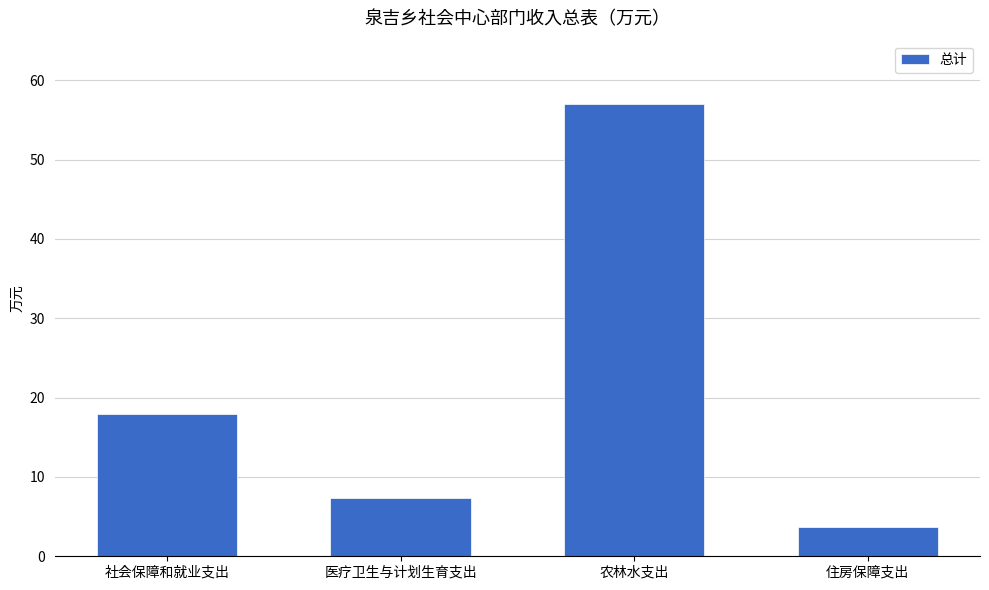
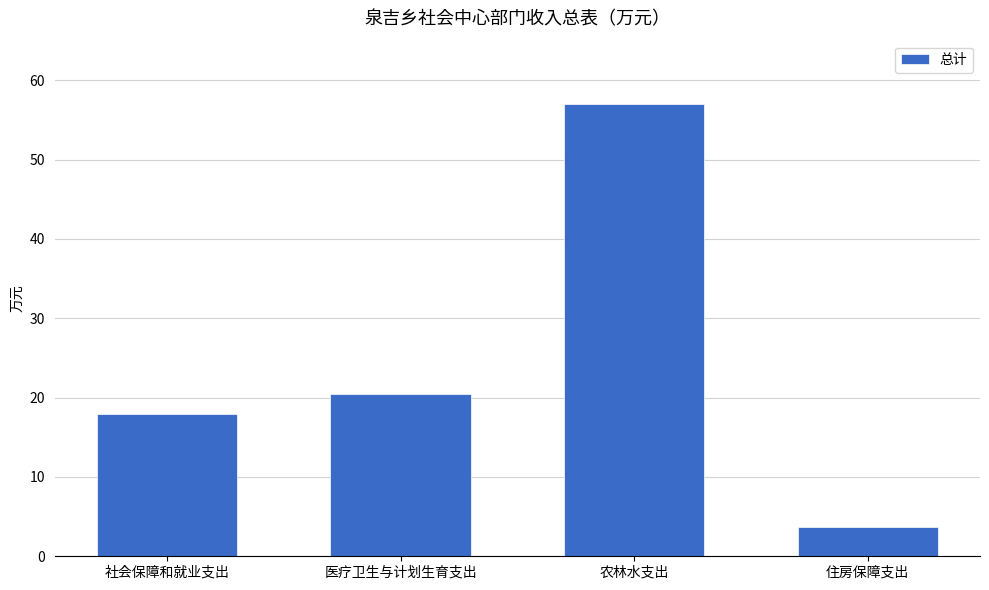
医疗卫生与计划生育支出: 7 -> 20
